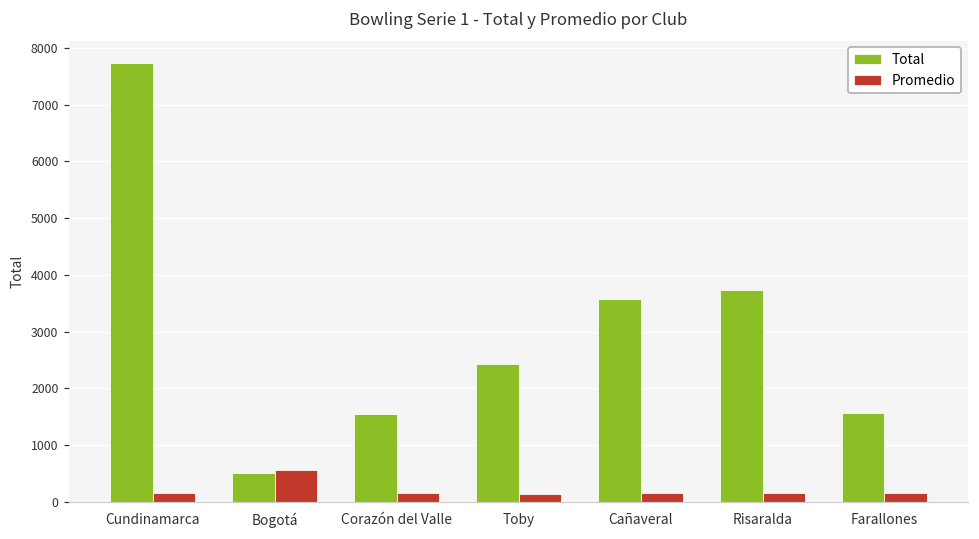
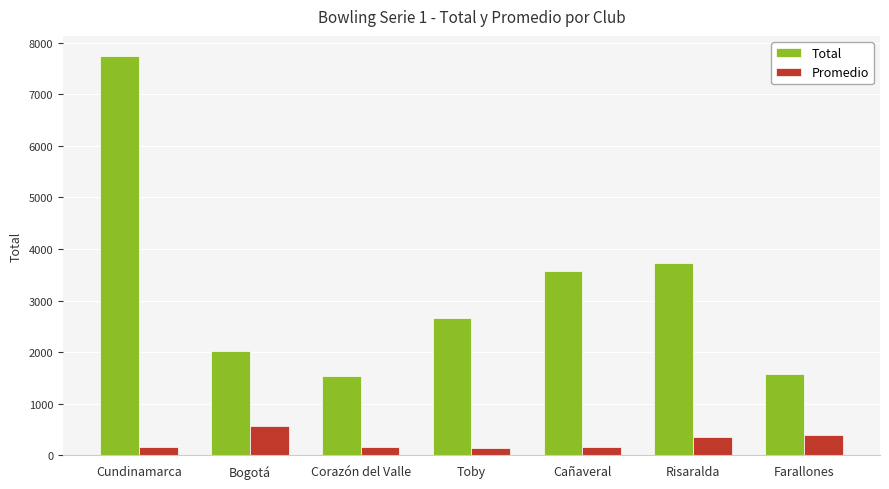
Total, Bogotá: 500 -> 2000
Total, Toby: 2400 -> 2700
Promedio, Risaralda: 200 -> 300
Promedio, Farallones: 200 -> 400
